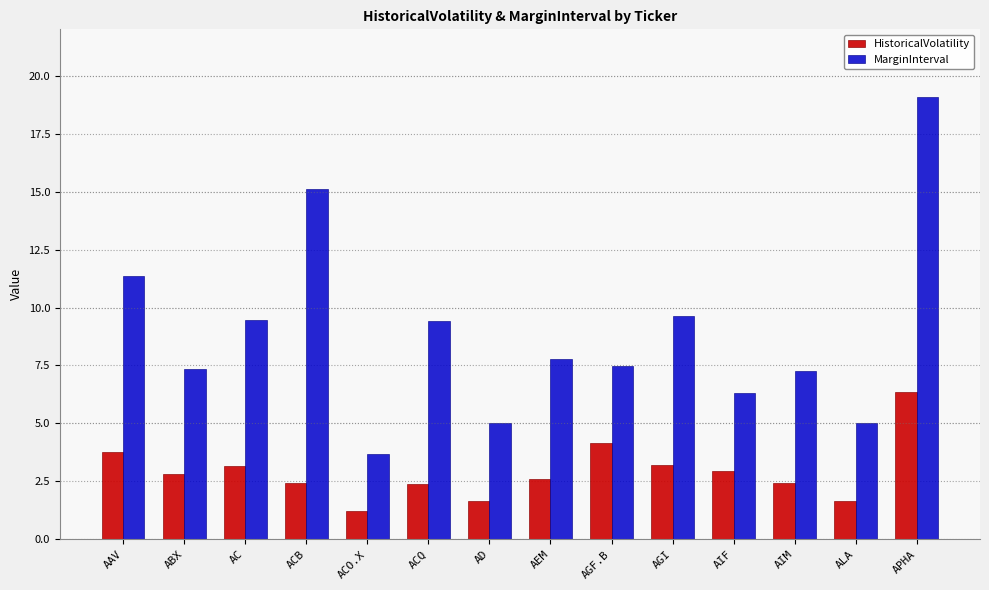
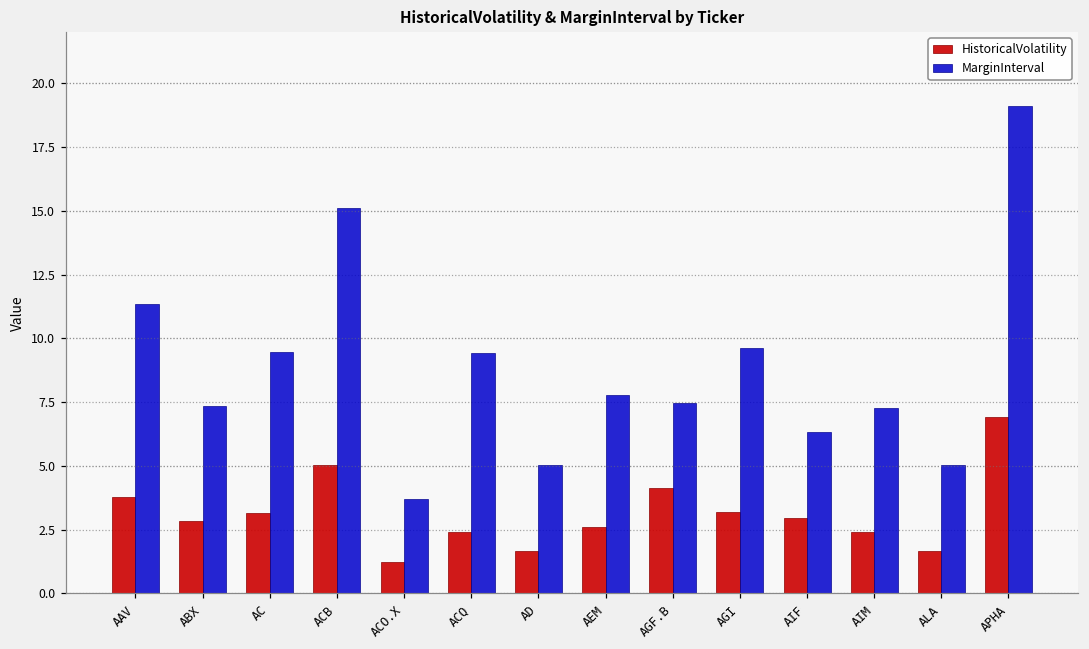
HistoricalVolatility, ACB: 2.4 -> 5.0
HistoricalVolatility, APHA: 6.4 -> 6.9
